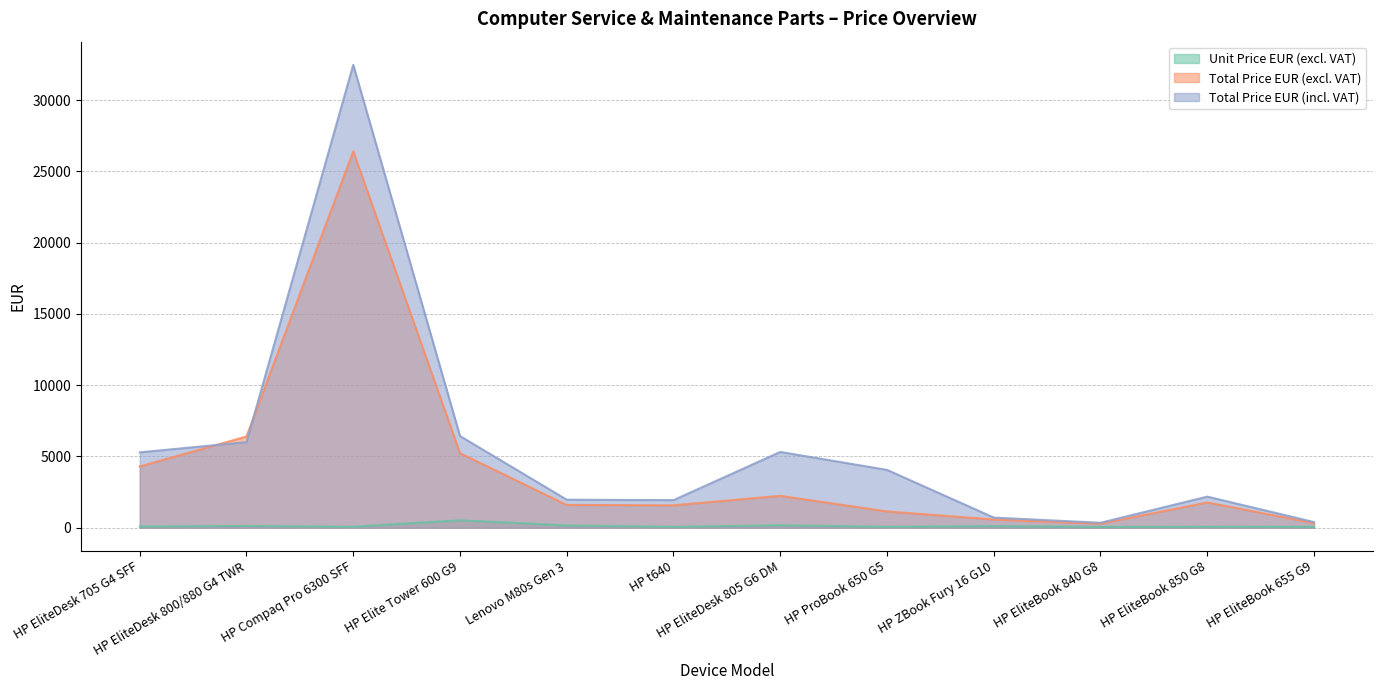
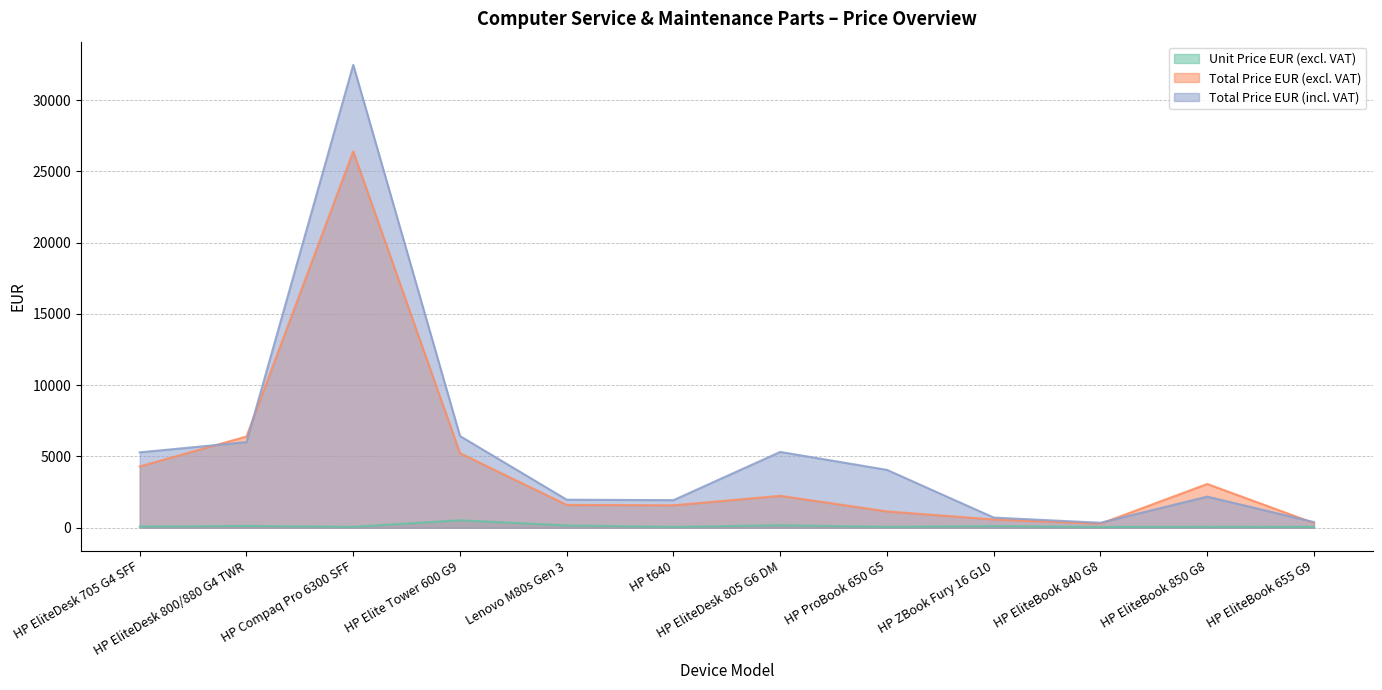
Total Price EUR (excl. VAT), HP EliteBook 850 G8: 1800 -> 3100
